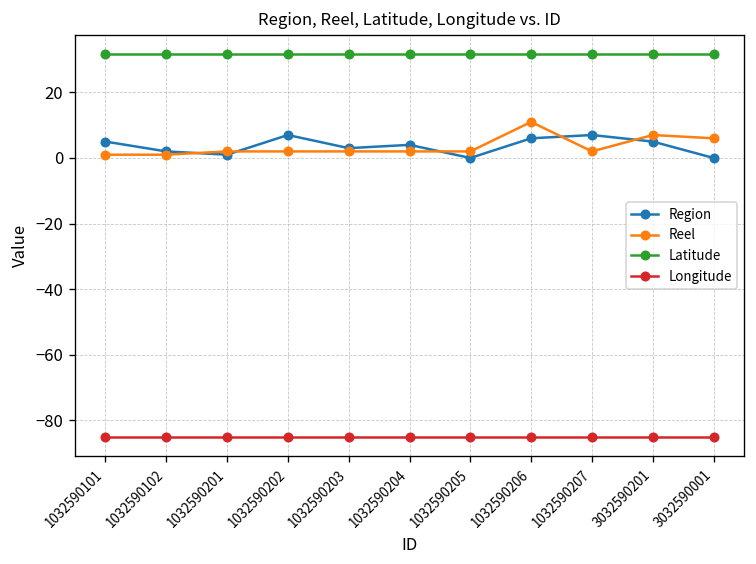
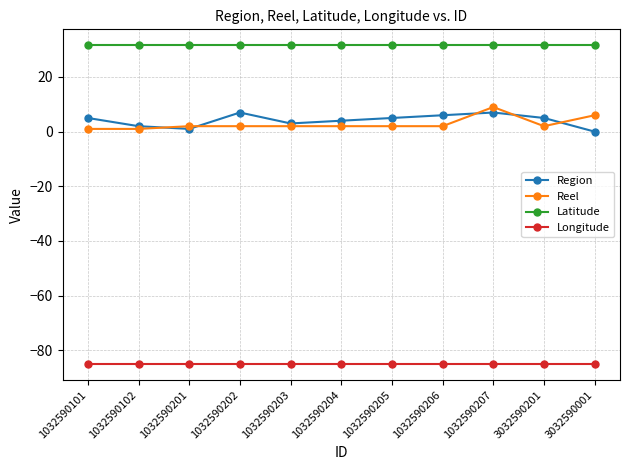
Region, 1032590205: 0 -> 5
Reel, 1032590206: 11 -> 2
Reel, 1032590207: 2 -> 9
Reel, 3032590201: 7 -> 2
